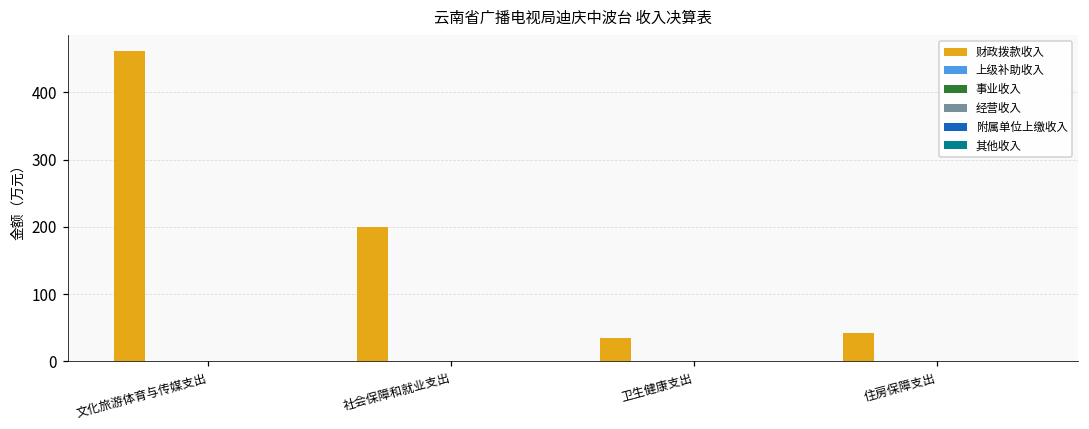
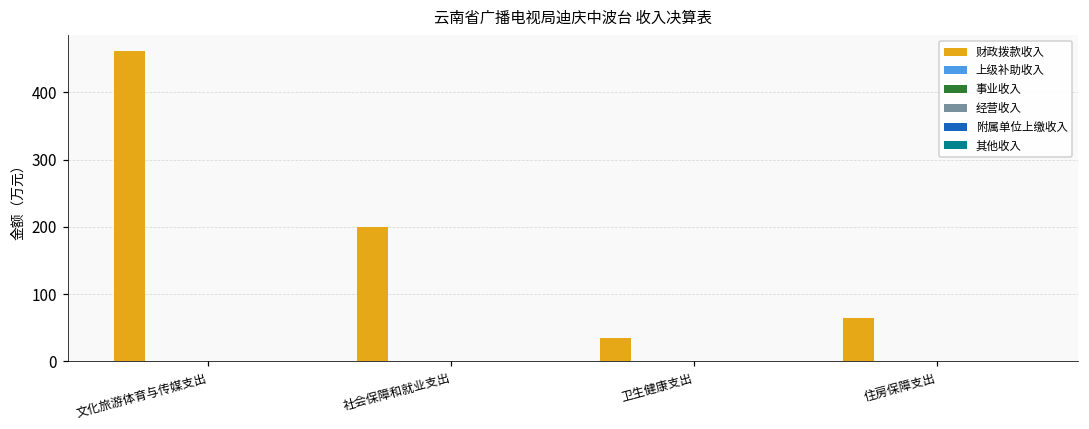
财政拨款收入, 住房保障支出: 40 -> 60
